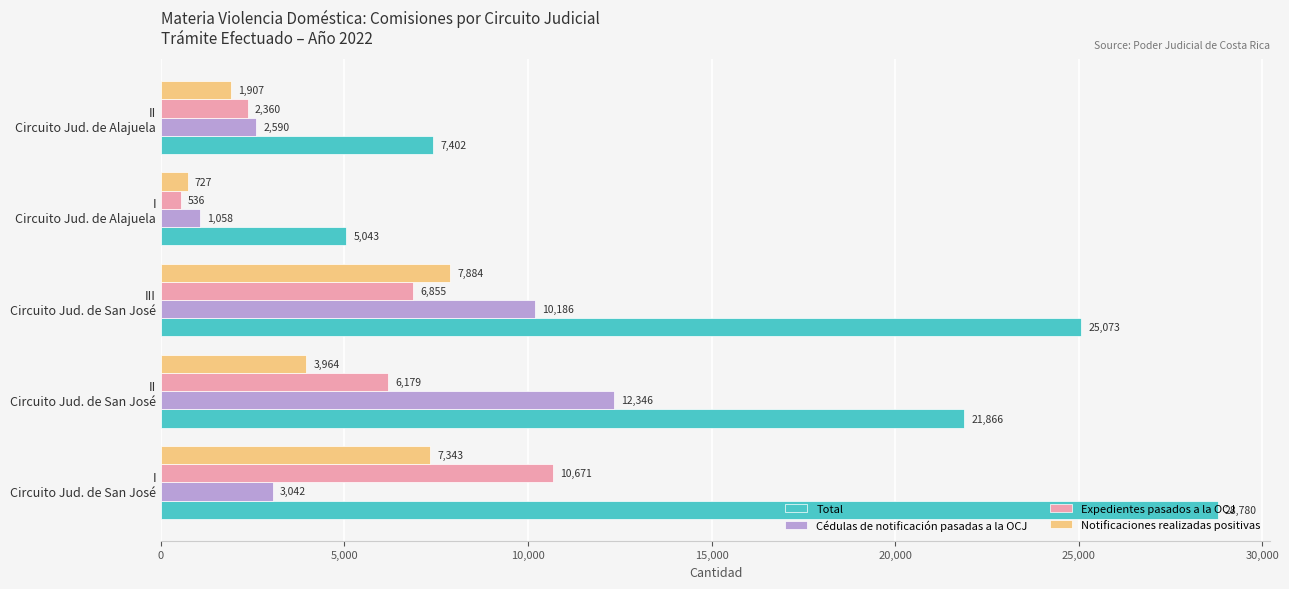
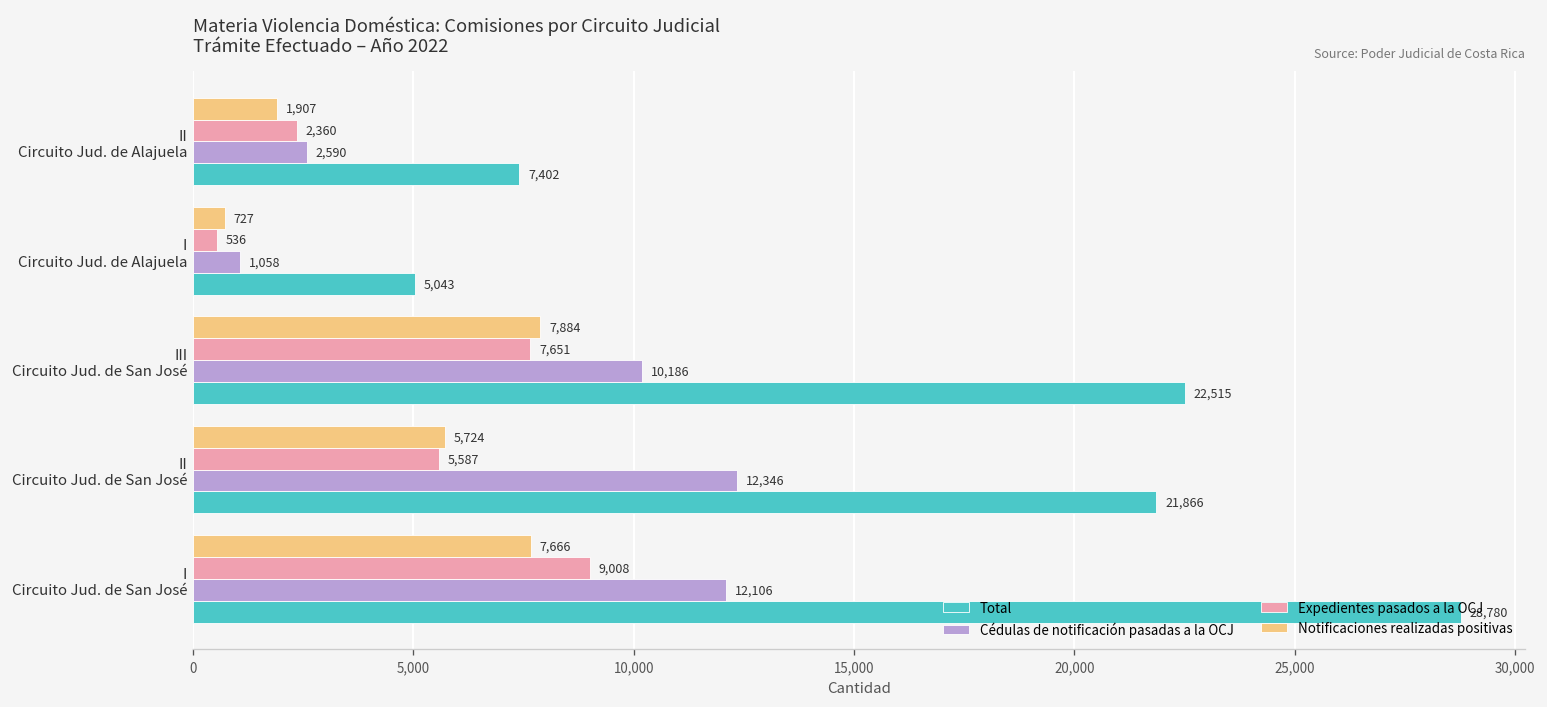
Expedientes pasados a la OCJ, III Circuito Jud. de San José: 6,855 -> 7,651
Total, III Circuito Jud. de San José: 25,073 -> 22,515
Notificaciones realizadas positivas, II Circuito Jud. de San José: 3,964 -> 5,724
Expedientes pasados a la OCJ, II Circuito Jud. de San José: 6,179 -> 5,587
Notificaciones realizadas positivas, I Circuito Jud. de San José: 7,343 -> 7,666
Expedientes pasados a la OCJ, I Circuito Jud. de San José: 10,671 -> 9,008
Cédulas de notificación pasadas a la OCJ, I Circuito Jud. de San José: 3,042 -> 12,106
